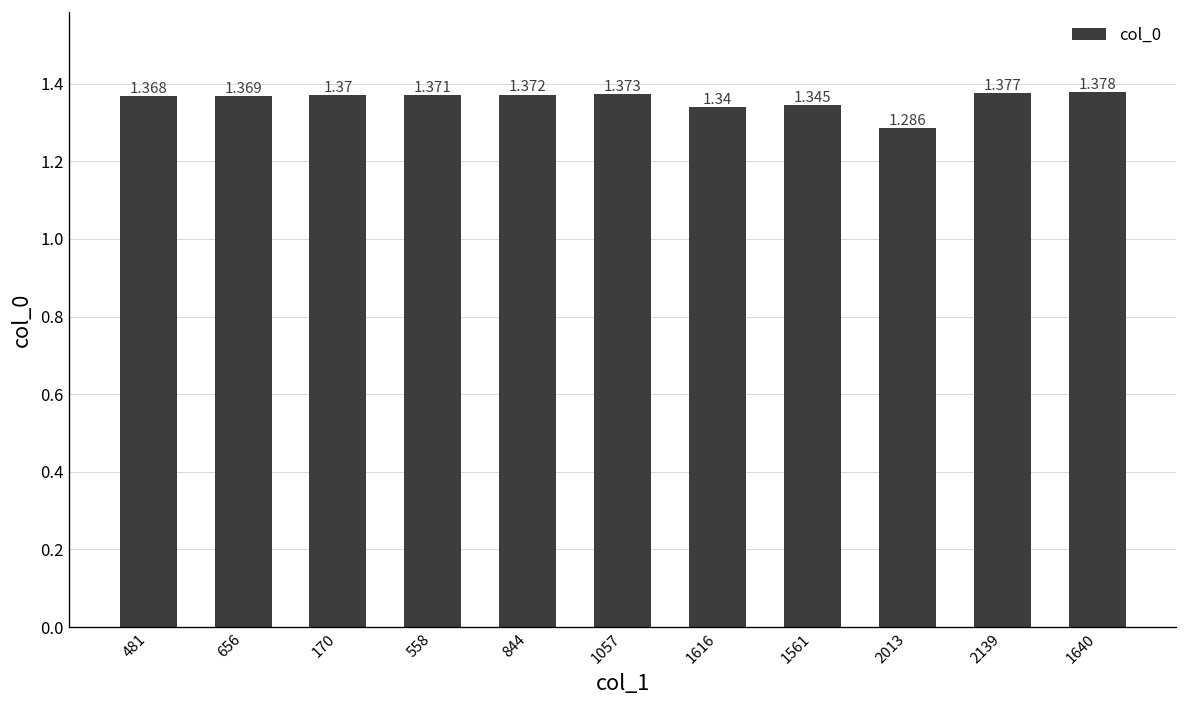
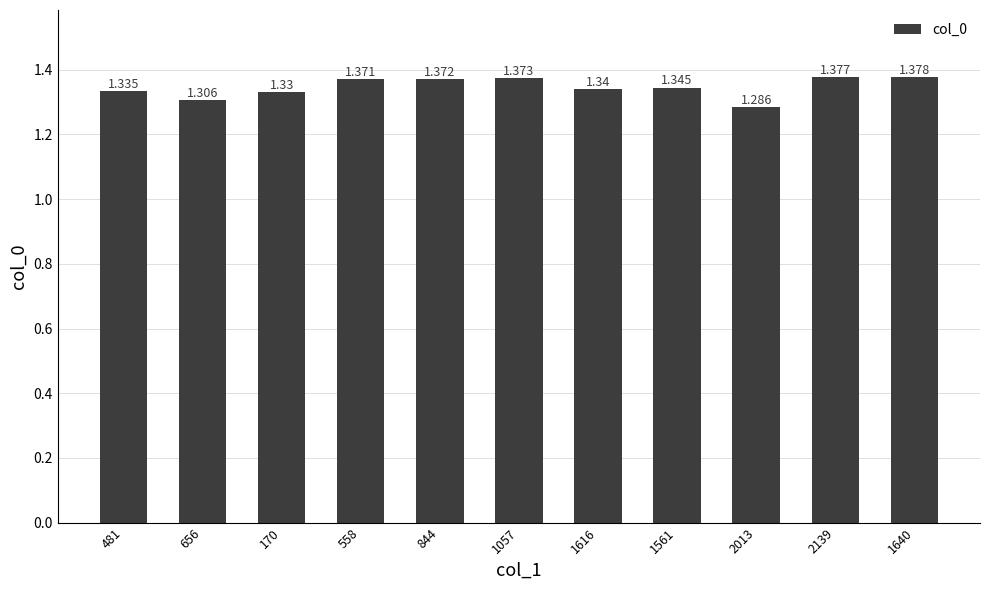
481: 1.368 -> 1.335
656: 1.369 -> 1.306
170: 1.37 -> 1.33
